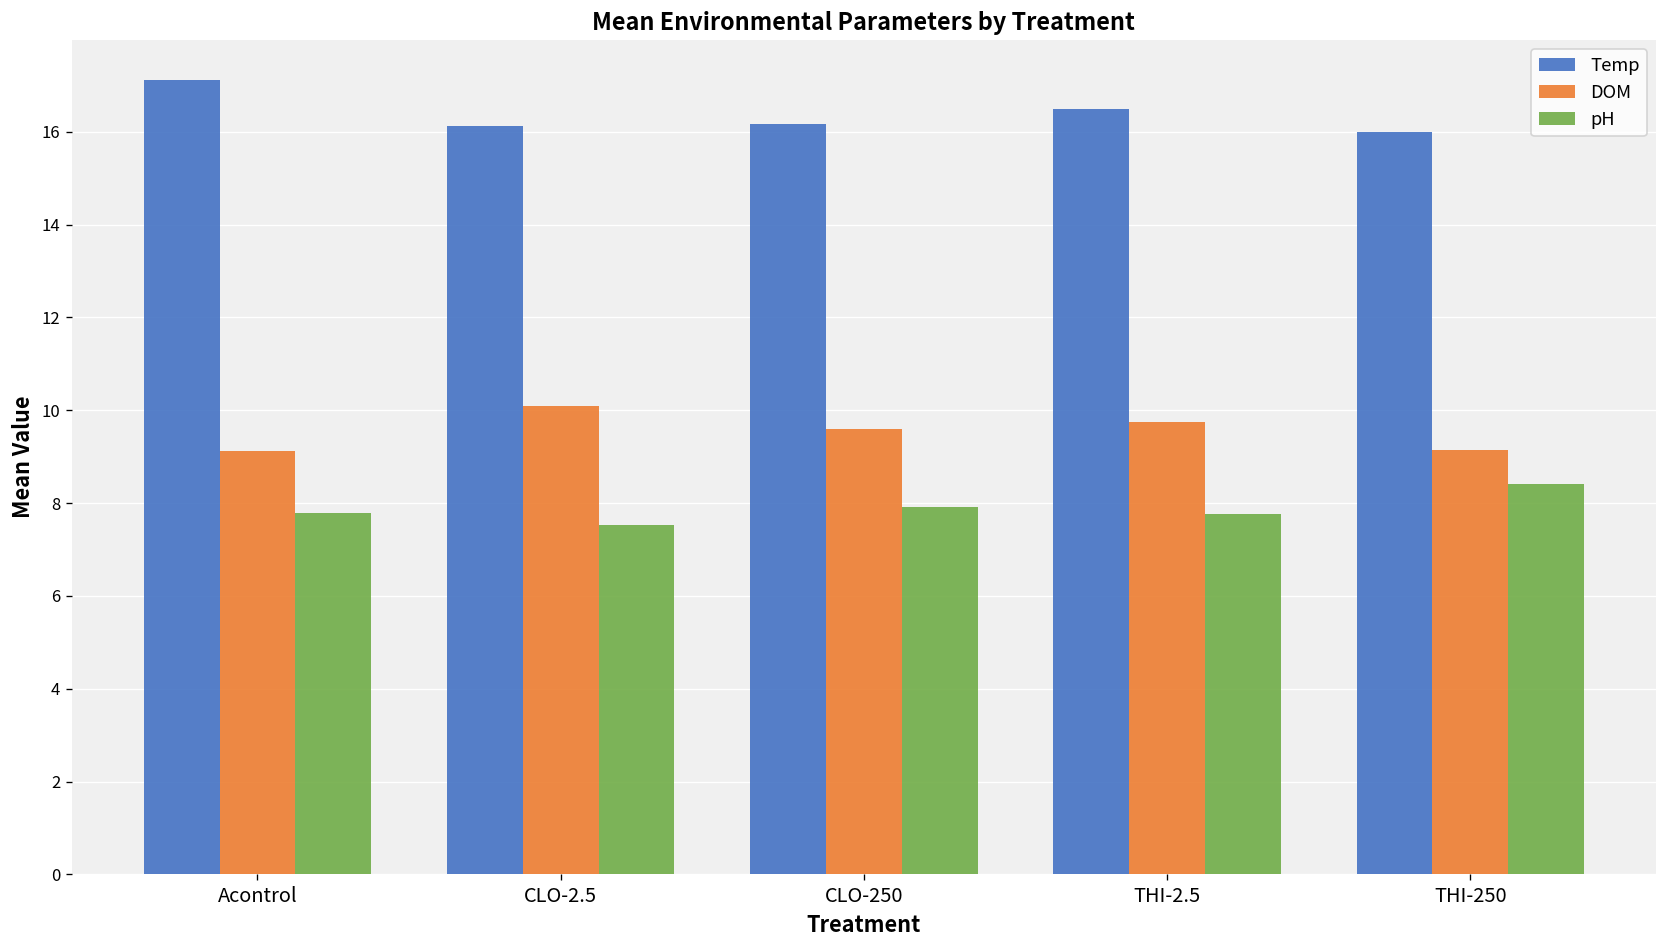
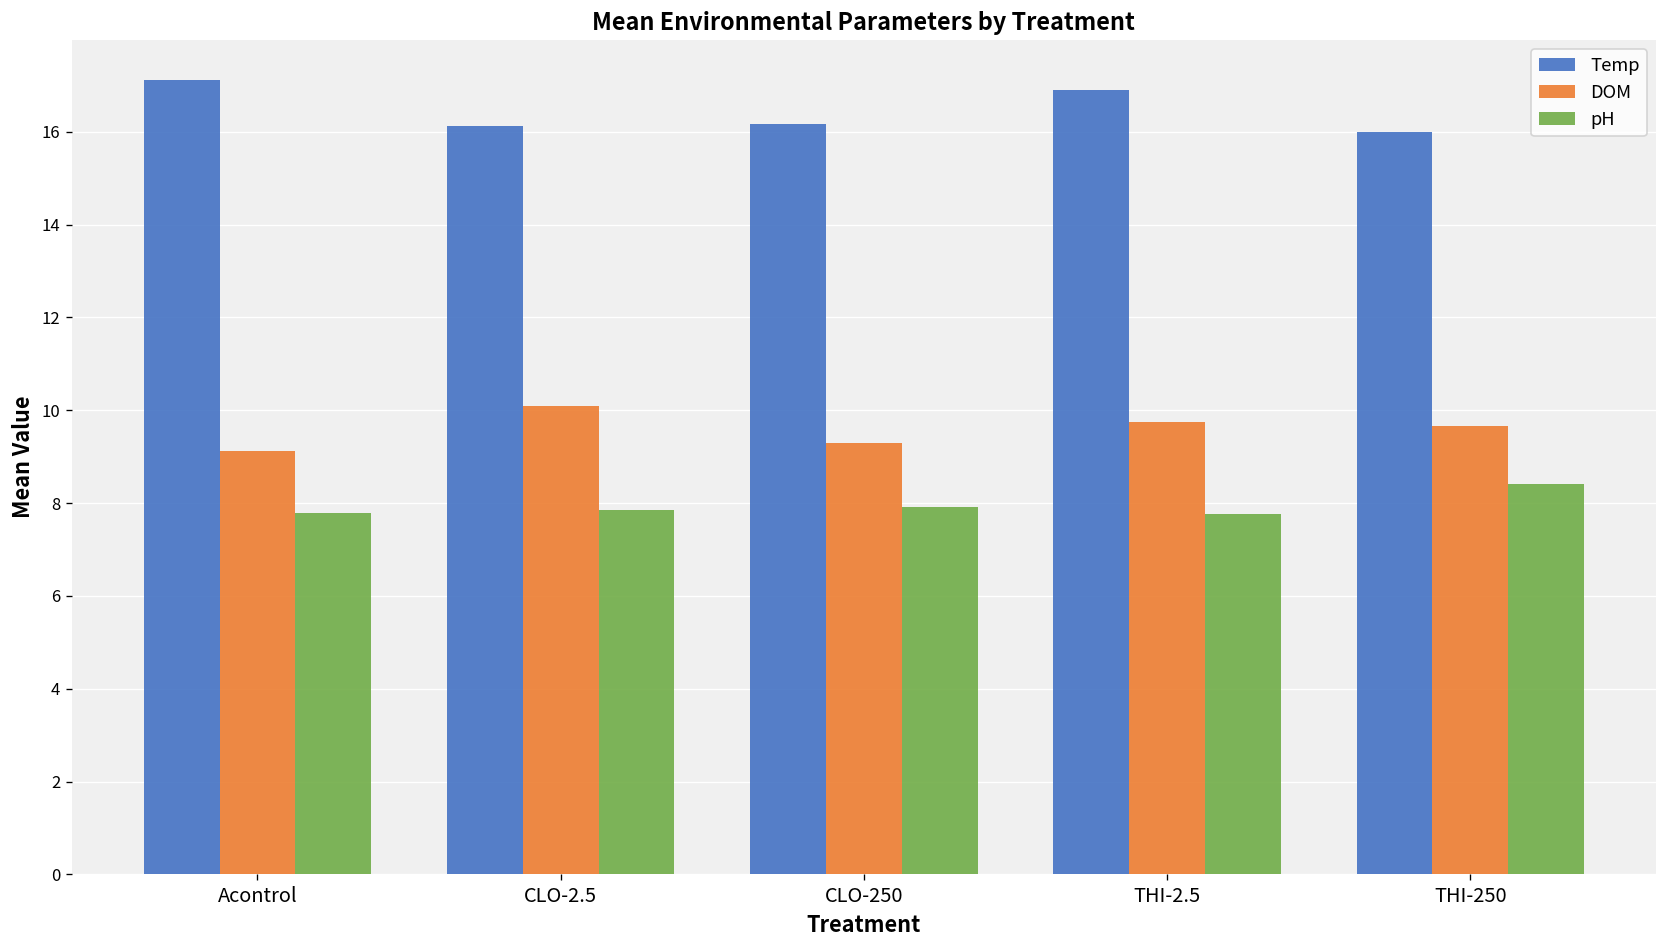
pH, CLO-2.5: 7.5 -> 7.9
DOM, CLO-250: 9.6 -> 9.3
Temp, THI-2.5: 16.5 -> 16.9
DOM, THI-250: 9.2 -> 9.7
